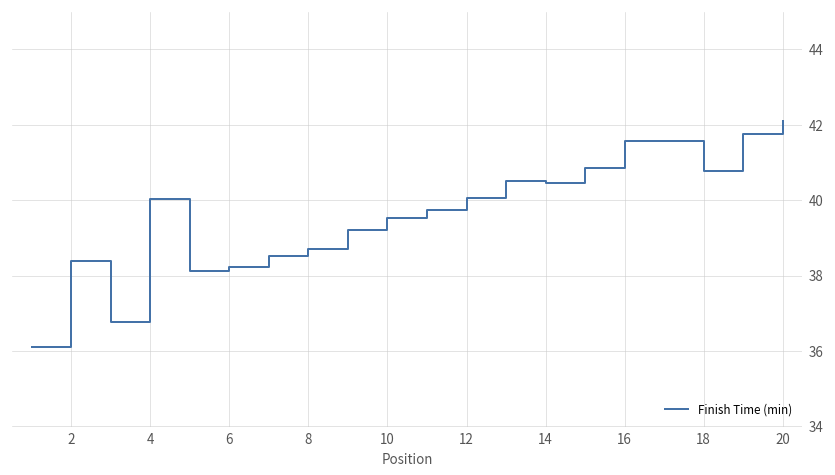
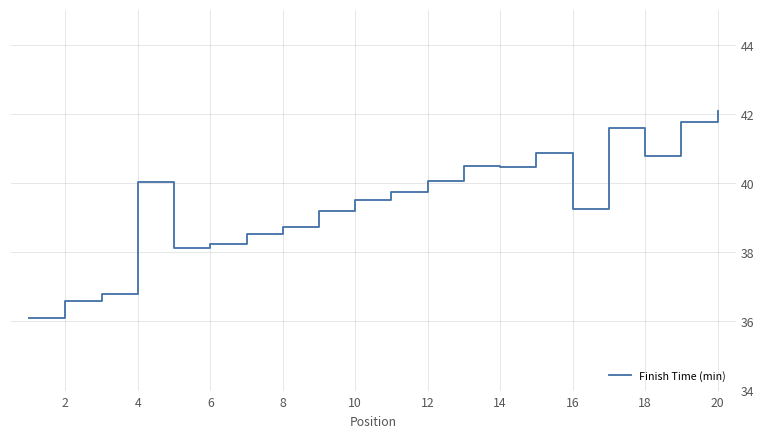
2: 38.4 -> 36.6
16: 41.6 -> 39.3
